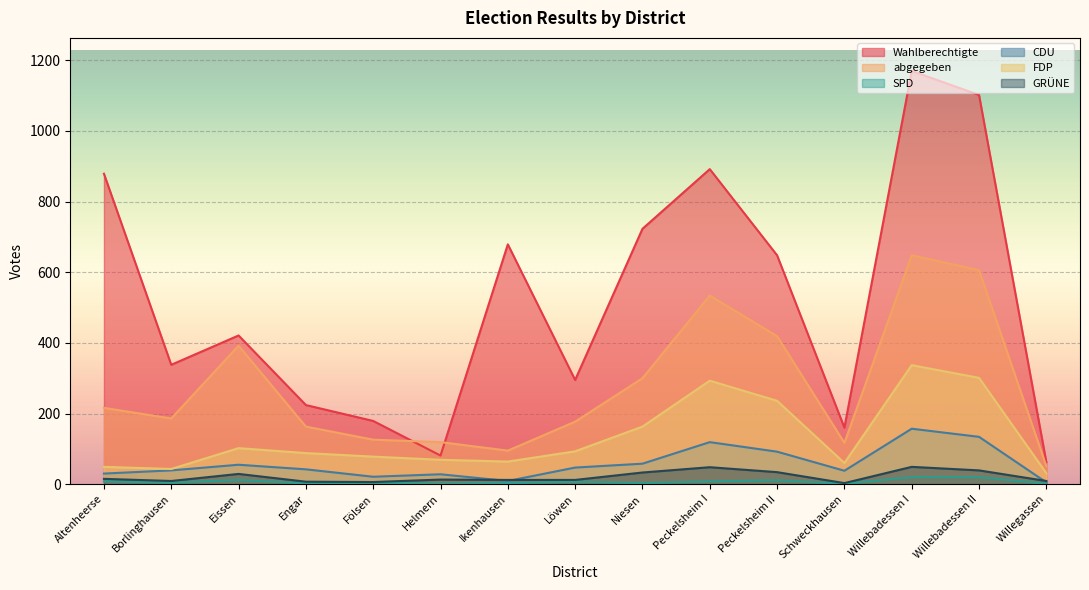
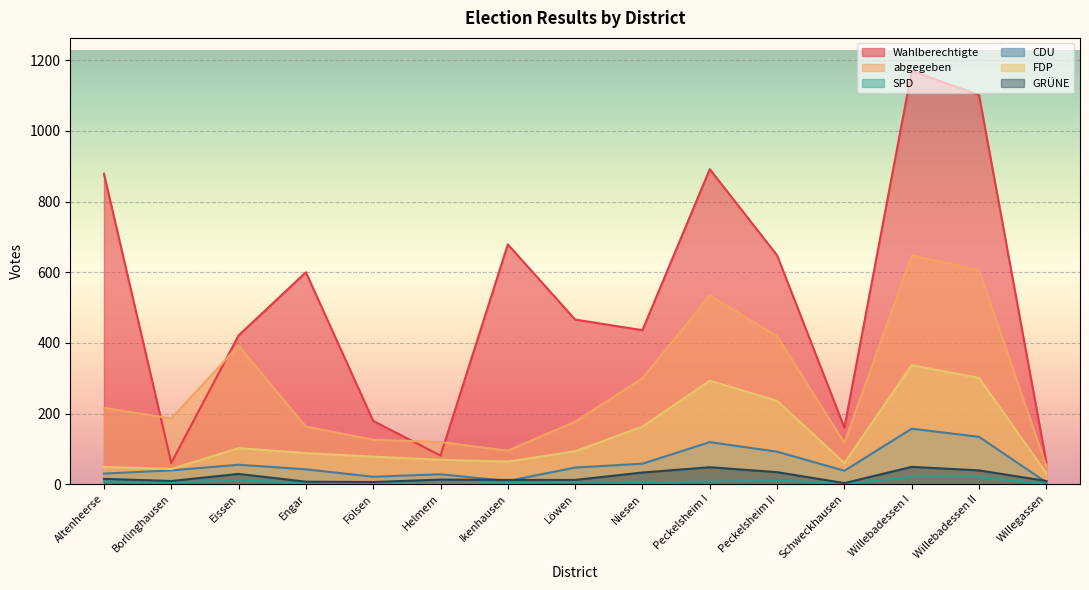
Wahlberechtigte, Borlinghausen: 340 -> 60
Wahlberechtigte, Engar: 220 -> 600
Wahlberechtigte, Löwen: 300 -> 470
Wahlberechtigte, Niesen: 720 -> 440
